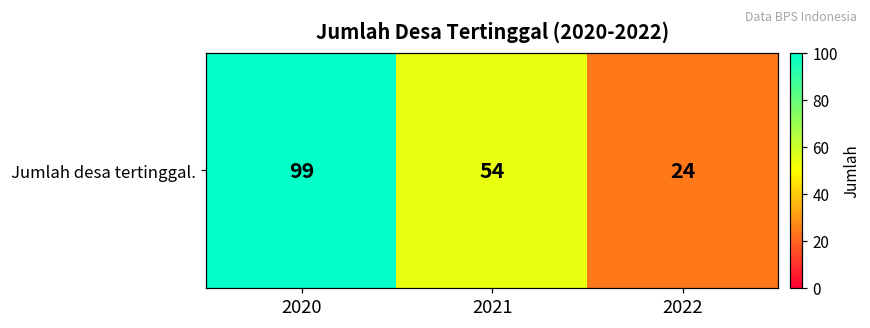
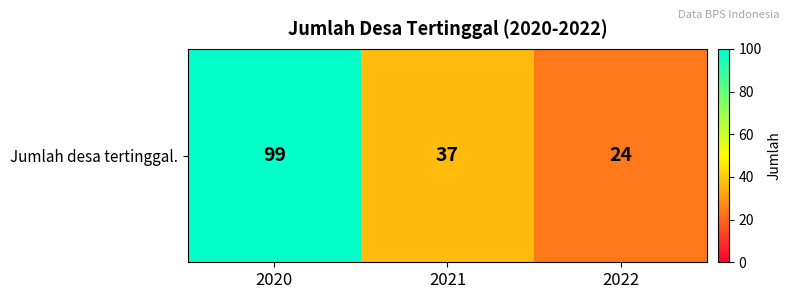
Jumlah desa tertinggal., 2021: 54 -> 37
